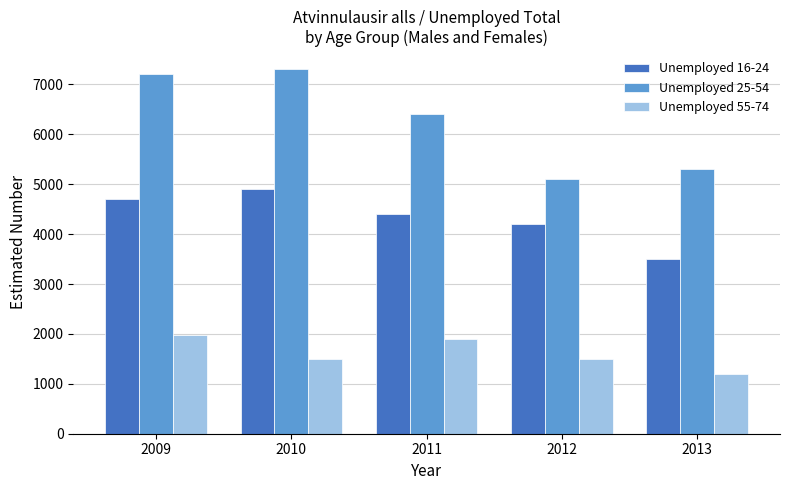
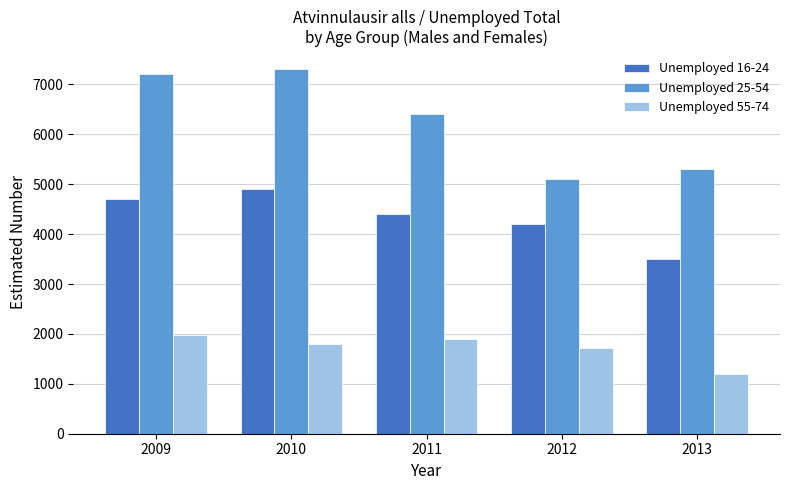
Unemployed 55-74, 2010: 1500 -> 1800
Unemployed 55-74, 2012: 1500 -> 1700
